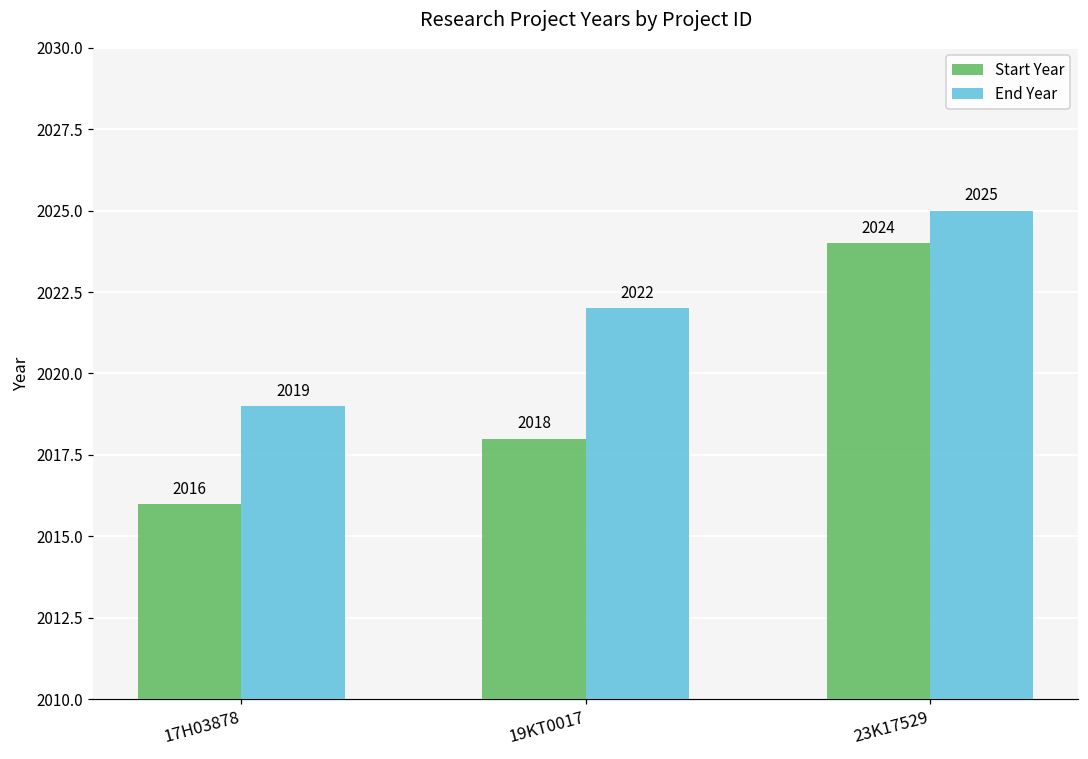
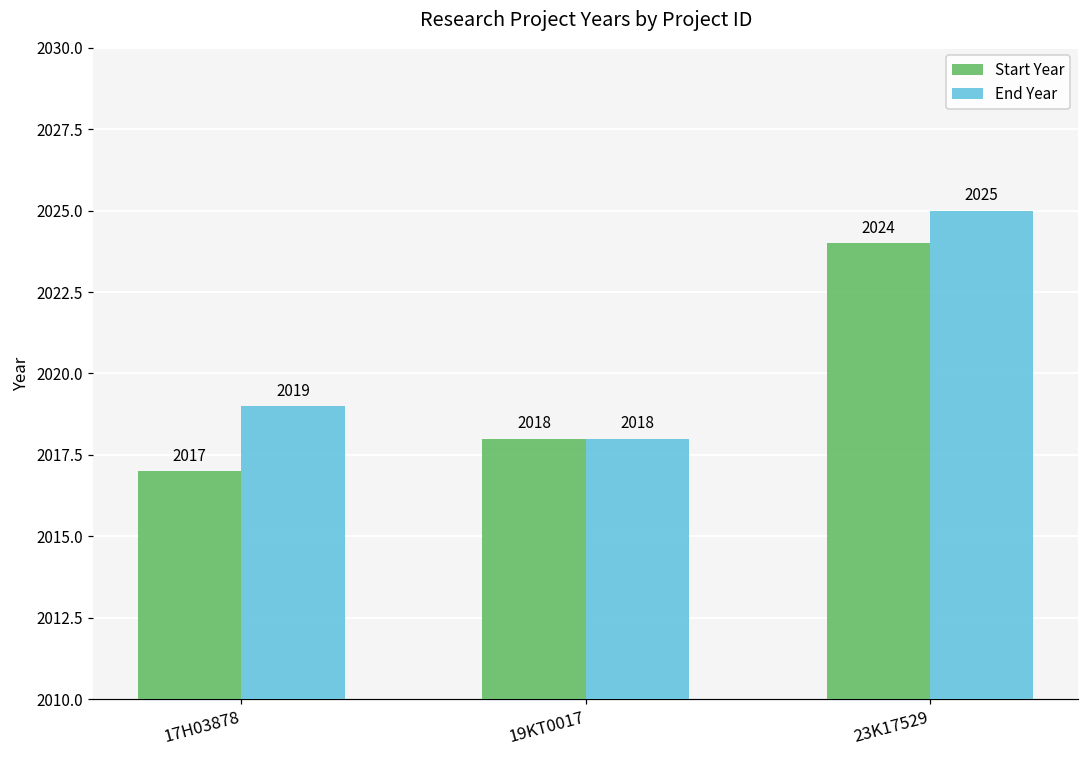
Start Year, 17H03878: 2016 -> 2017
End Year, 19KT0017: 2022 -> 2018
